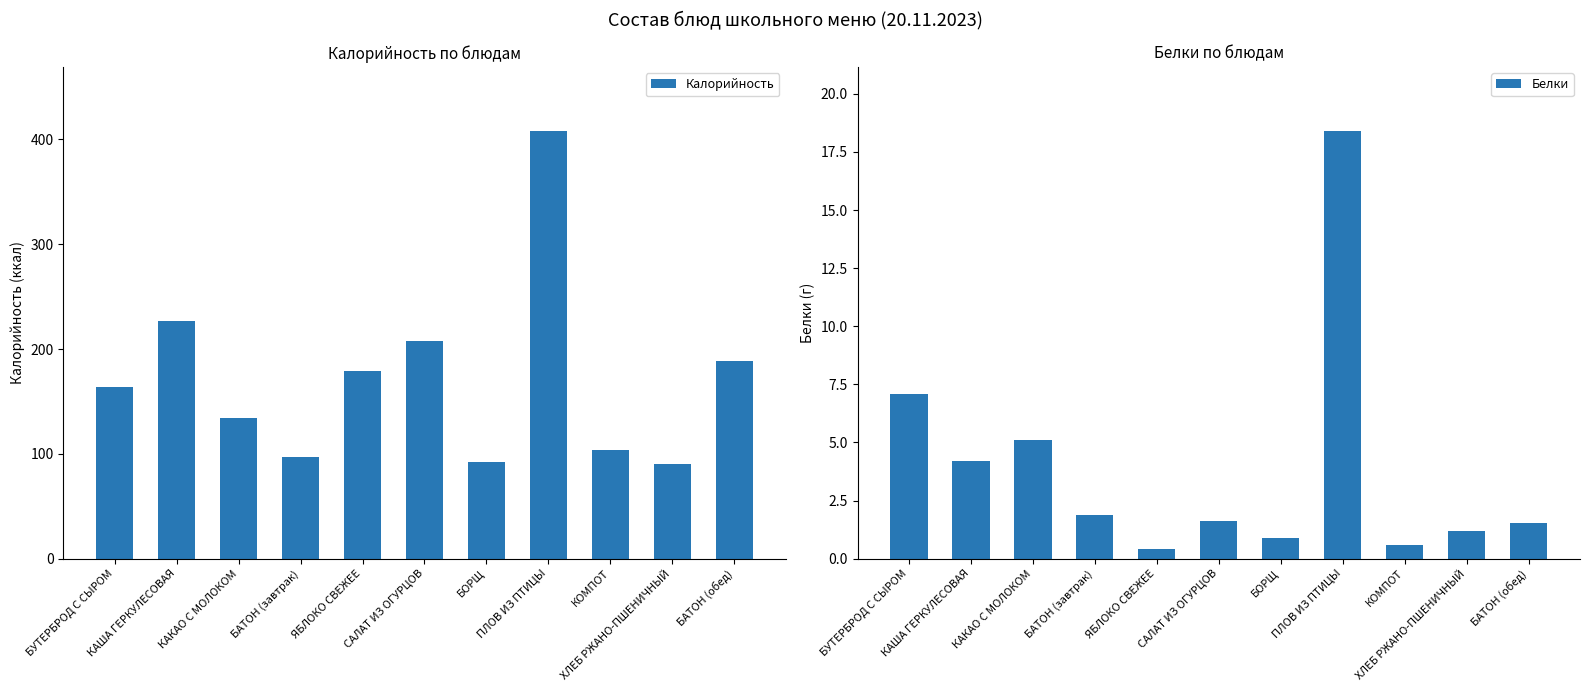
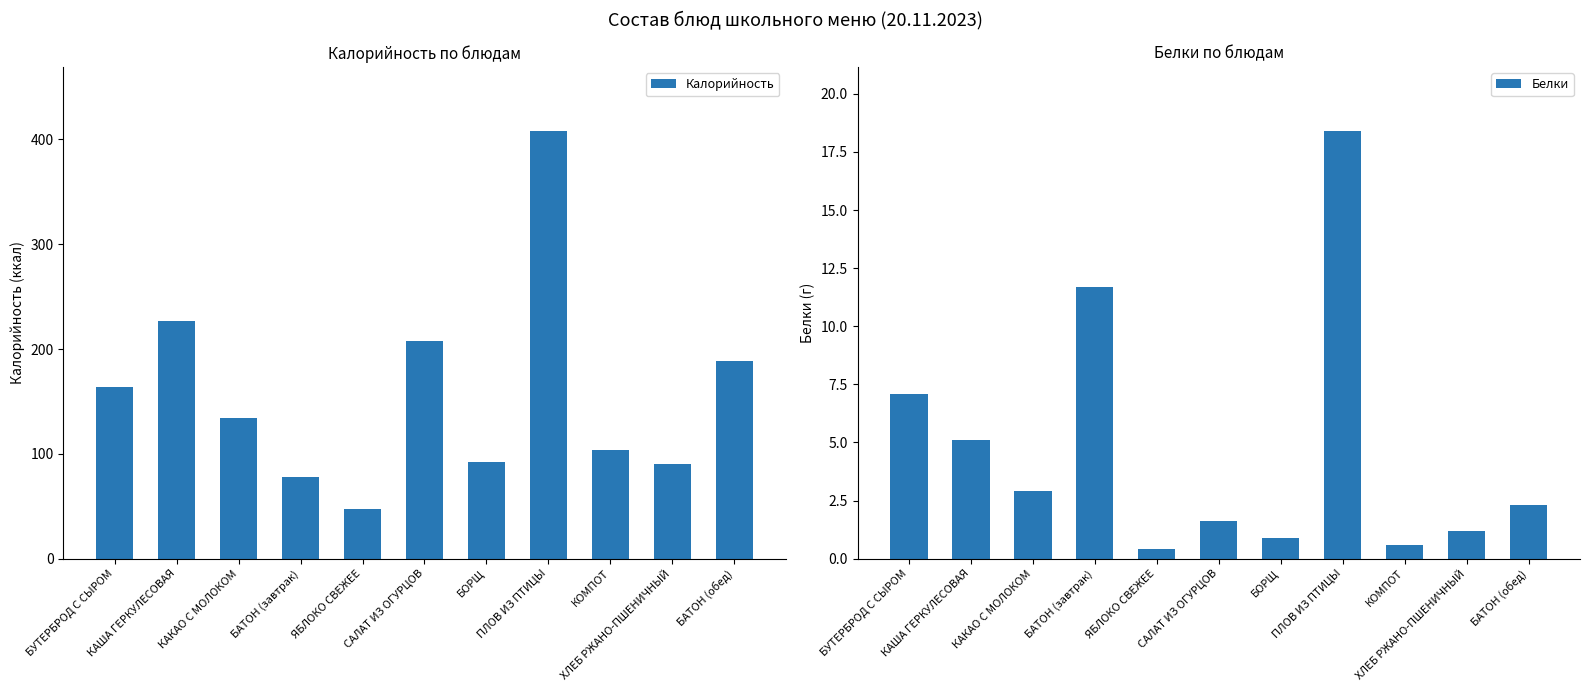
Калорийность по блюдам, БАТОН (завтрак): 97 -> 78
Калорийность по блюдам, ЯБЛОКО СВЕЖЕЕ: 179 -> 47
Белки по блюдам, КАША ГЕРКУЛЕСОВАЯ: 4.2 -> 5.1
Белки по блюдам, КАКАО С МОЛОКОМ: 5.1 -> 2.9
Белки по блюдам, БАТОН (завтрак): 1.9 -> 11.7
Белки по блюдам, БАТОН (обед): 1.5 -> 2.3
